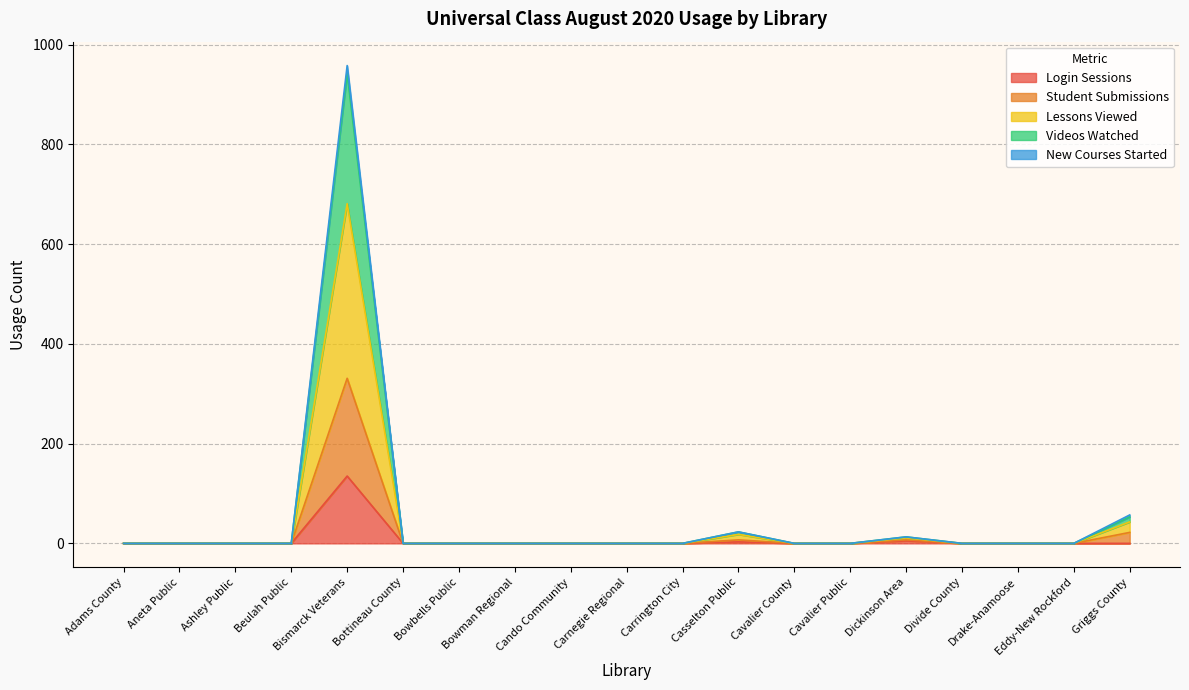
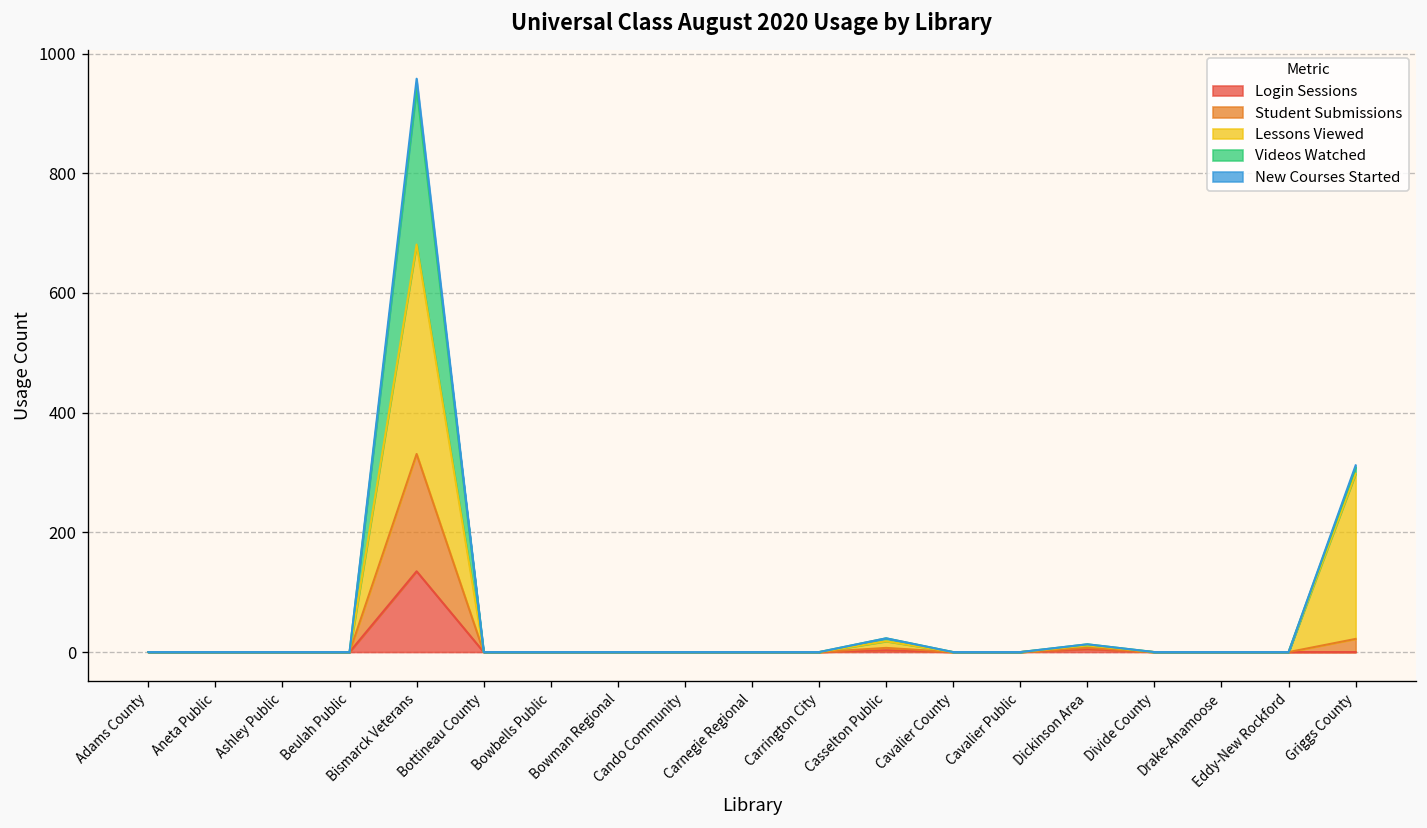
Lessons Viewed, Griggs County: 20 -> 280
